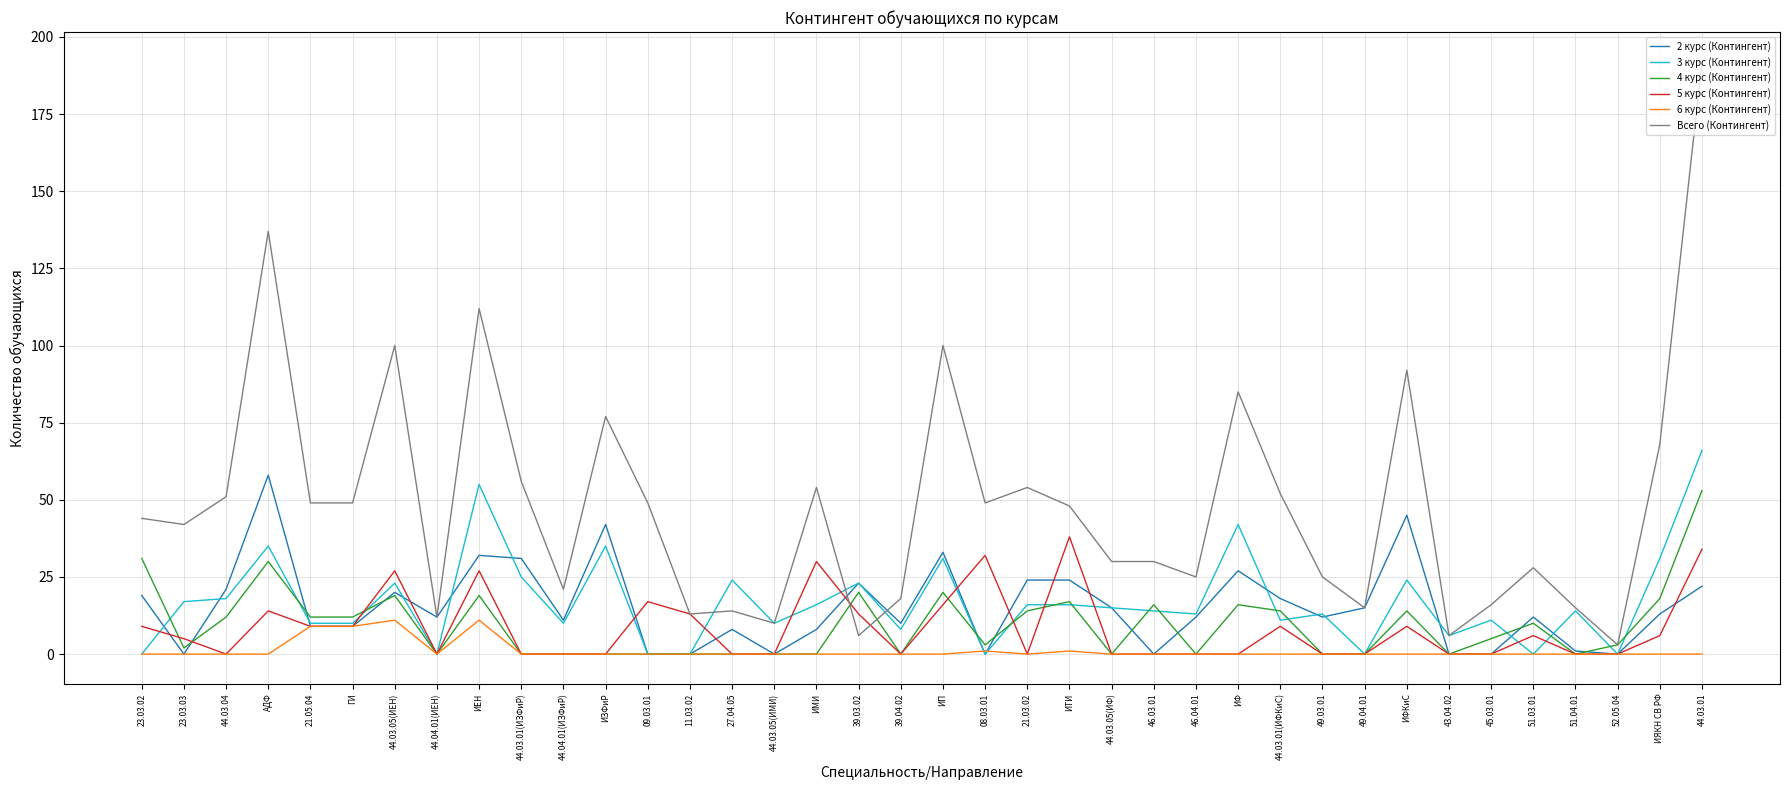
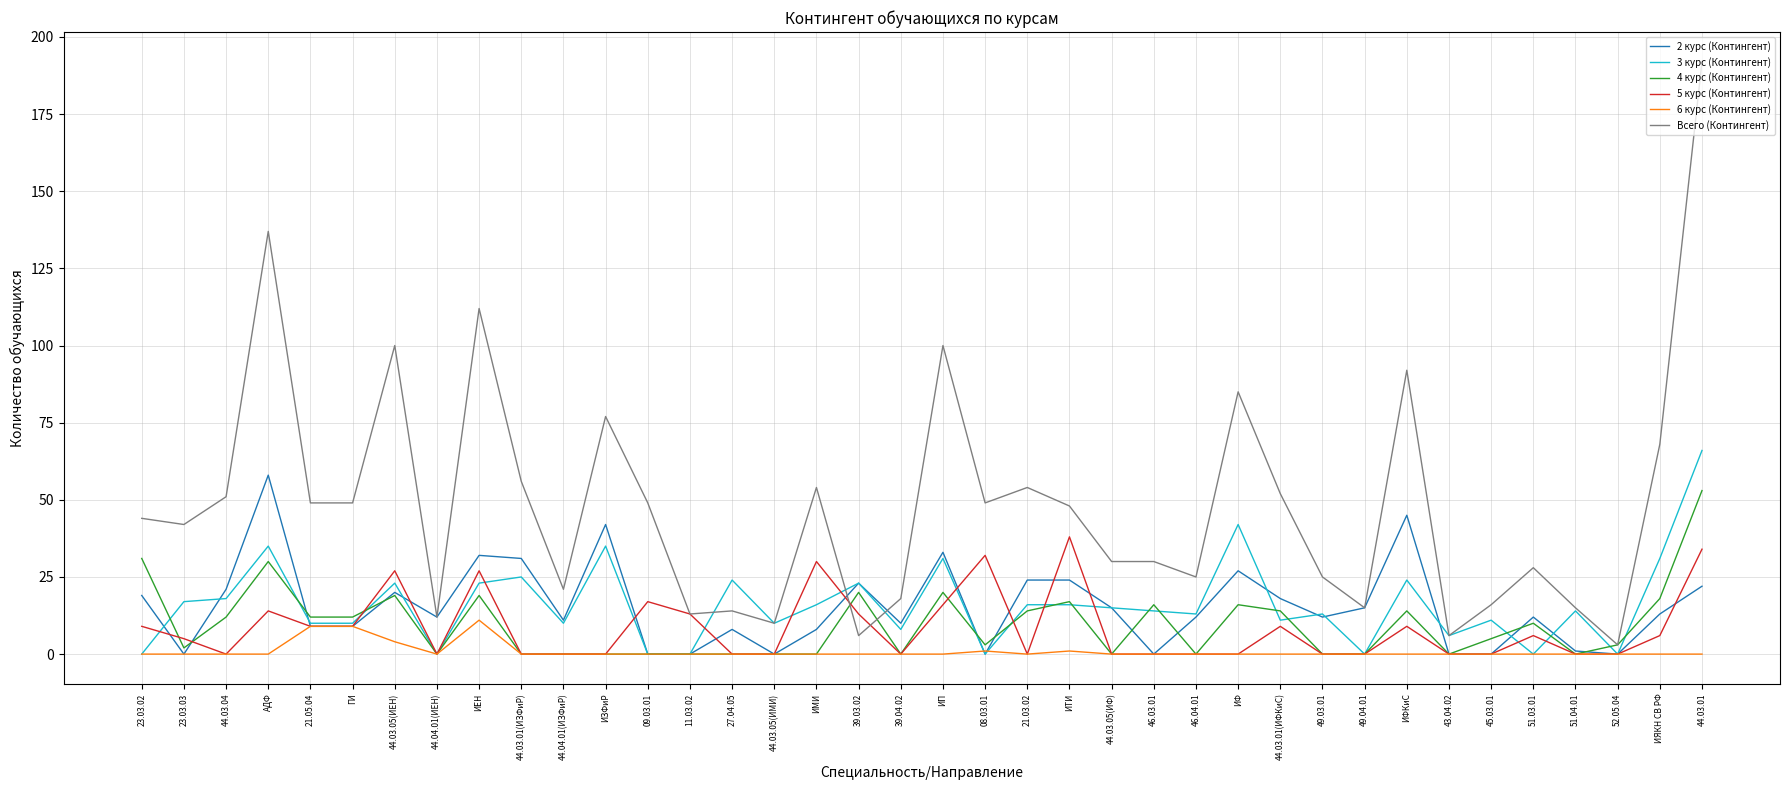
6 курс (Контингент), 44.03.05(ИЕН): 11 -> 4
3 курс (Контингент), ИЕН: 55 -> 23
